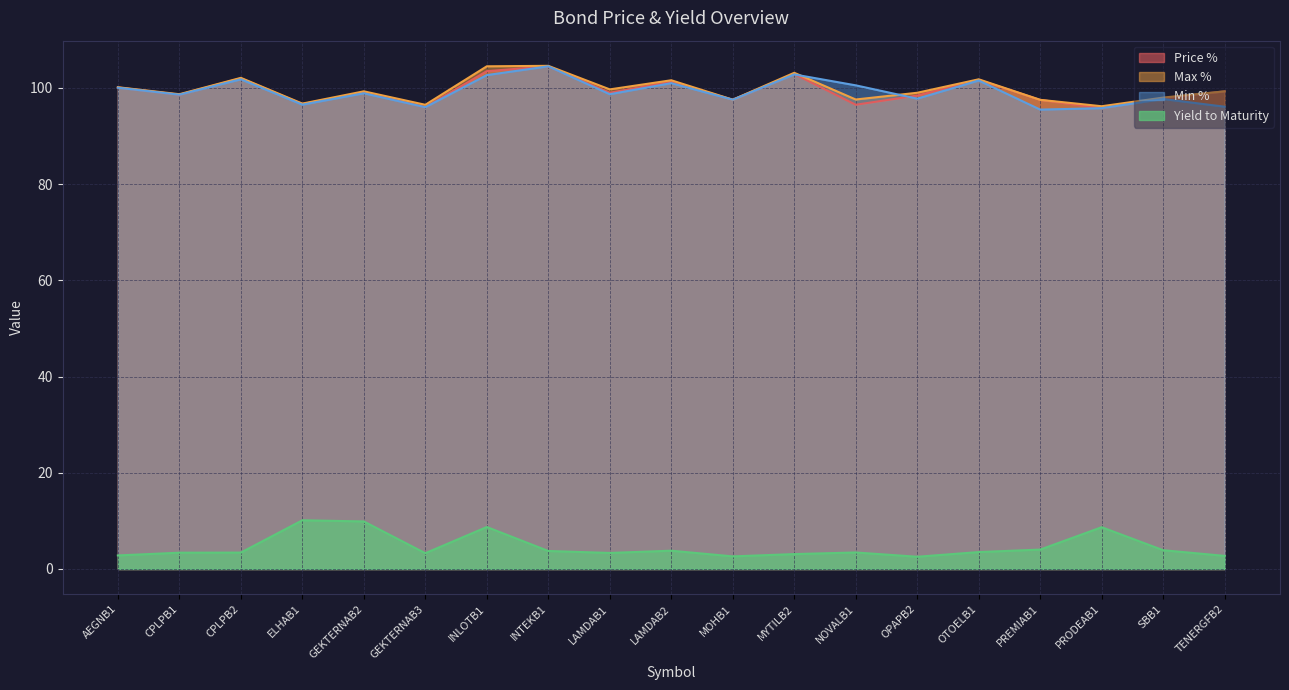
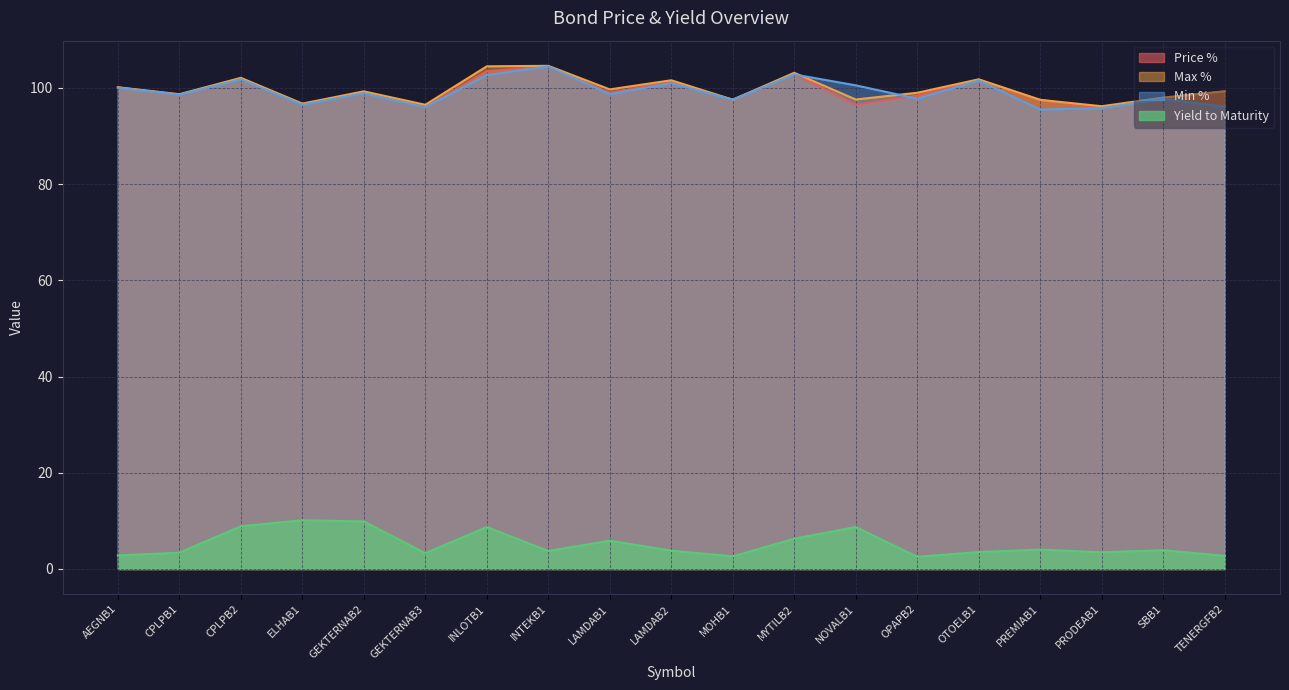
Yield to Maturity, CPLPB2: 3 -> 9
Yield to Maturity, LAMDAB1: 3 -> 6
Yield to Maturity, MYTILB2: 3 -> 6
Yield to Maturity, NOVALB1: 3 -> 9
Yield to Maturity, PRODEAB1: 9 -> 3
